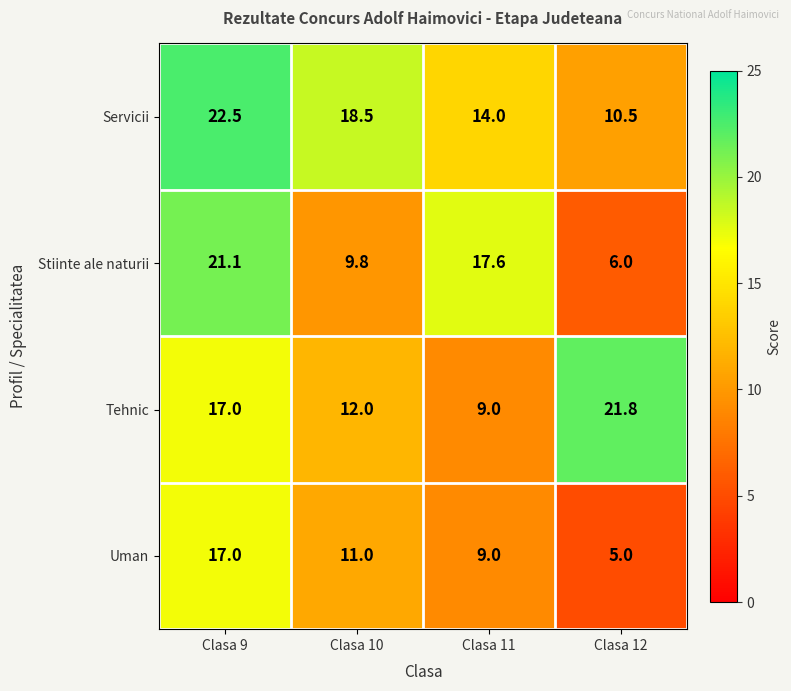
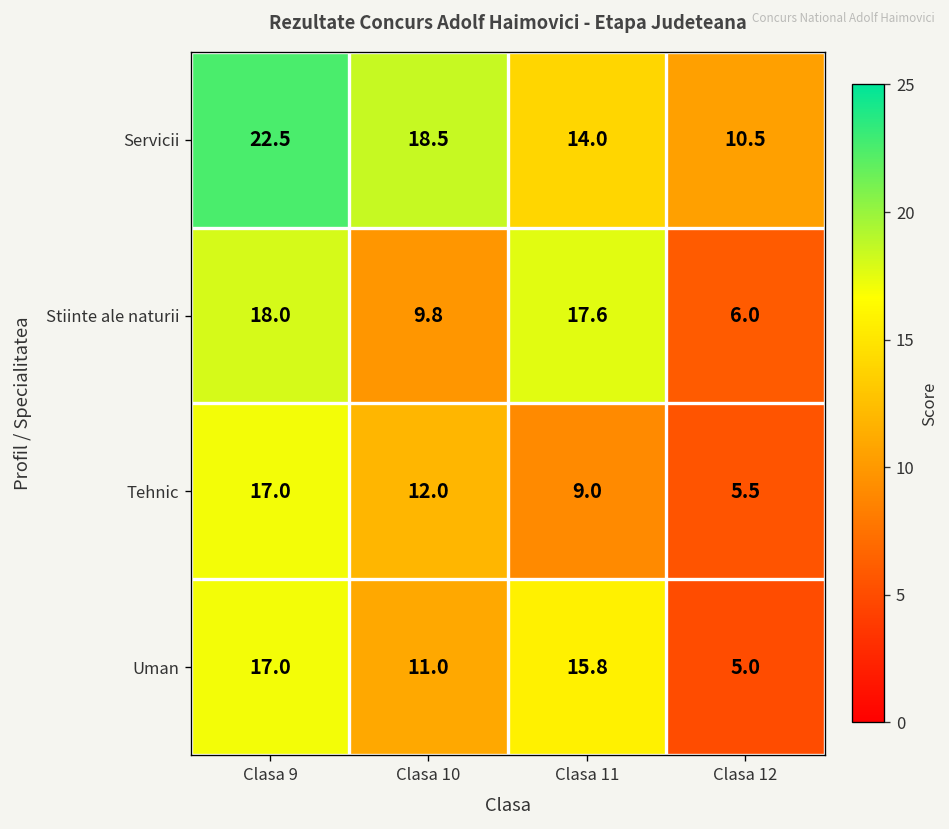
Stiinte ale naturii, Clasa 9: 21.1 -> 18.0
Tehnic, Clasa 12: 21.8 -> 5.5
Uman, Clasa 11: 9.0 -> 15.8
